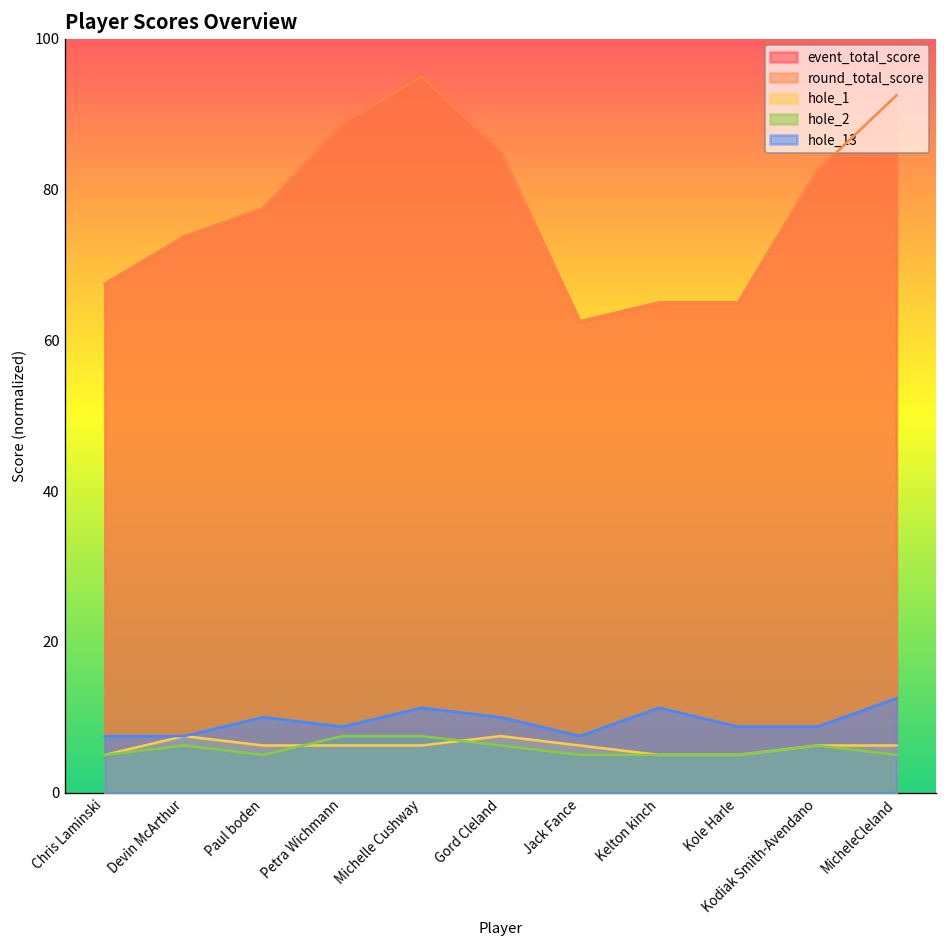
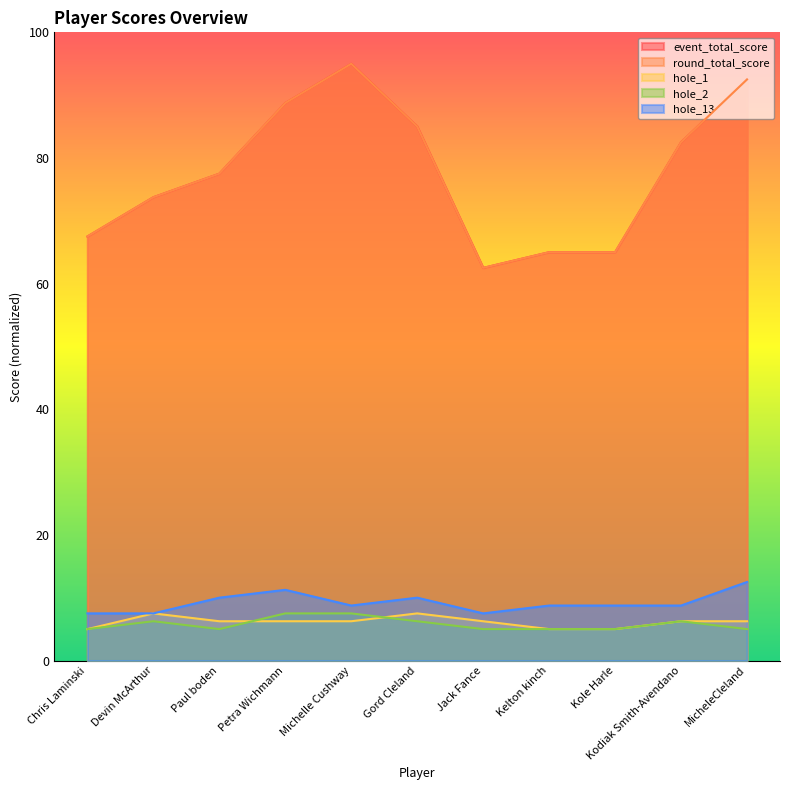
hole_13, Petra Wichmann: 9 -> 11
hole_13, Michelle Cushway: 11 -> 9
hole_13, Kelton kinch: 11 -> 9
